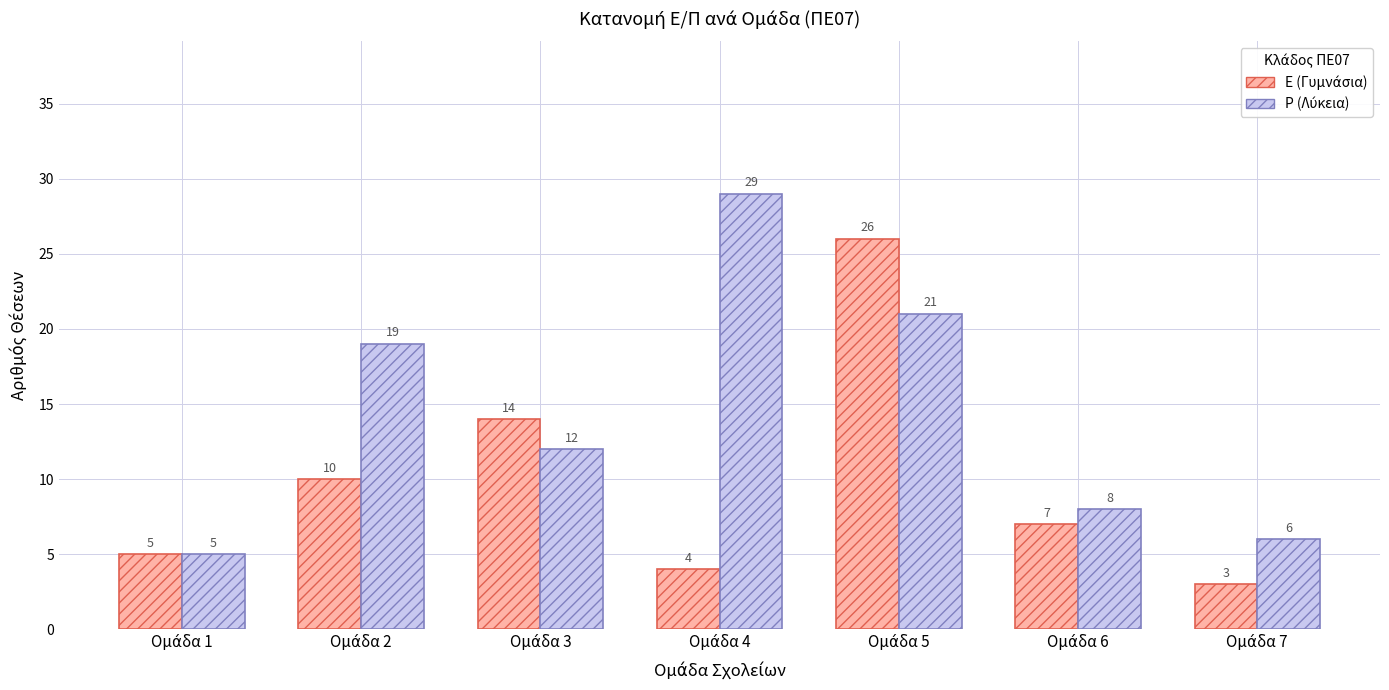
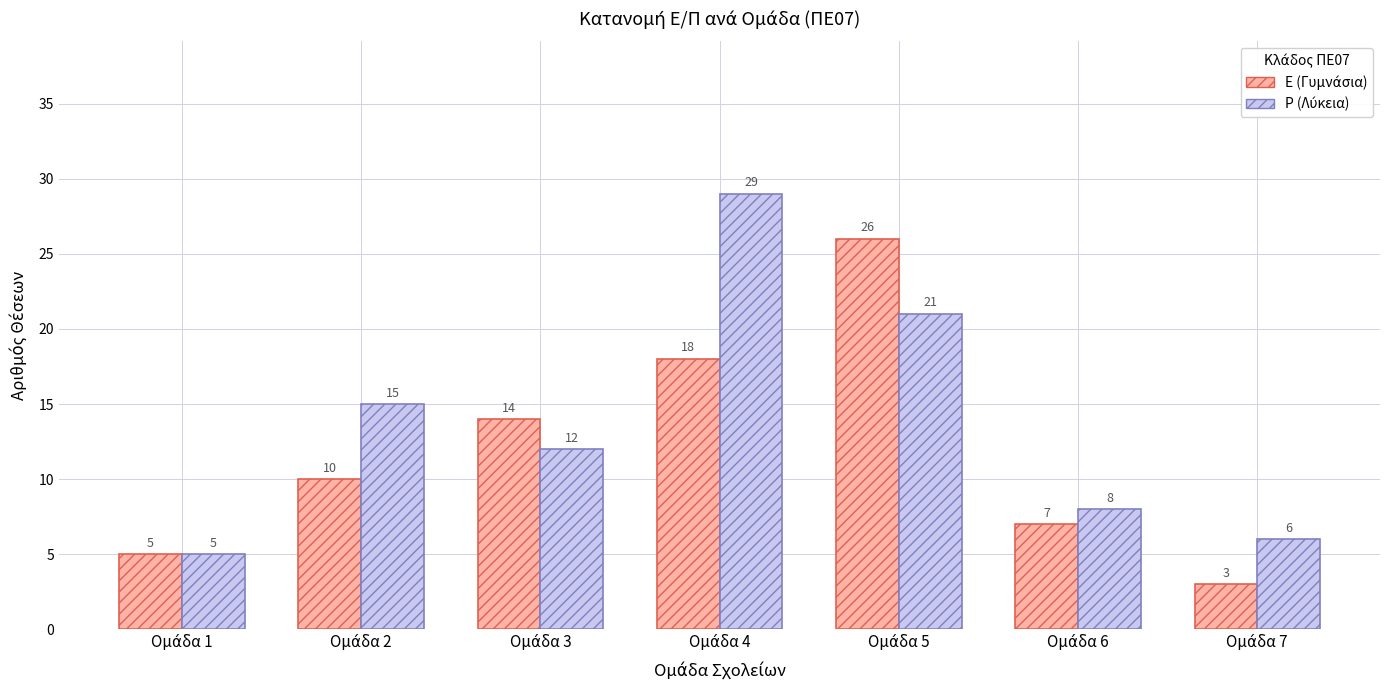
P (Λύκεια), Ομάδα 2: 19 -> 15
E (Γυμνάσια), Ομάδα 4: 4 -> 18
